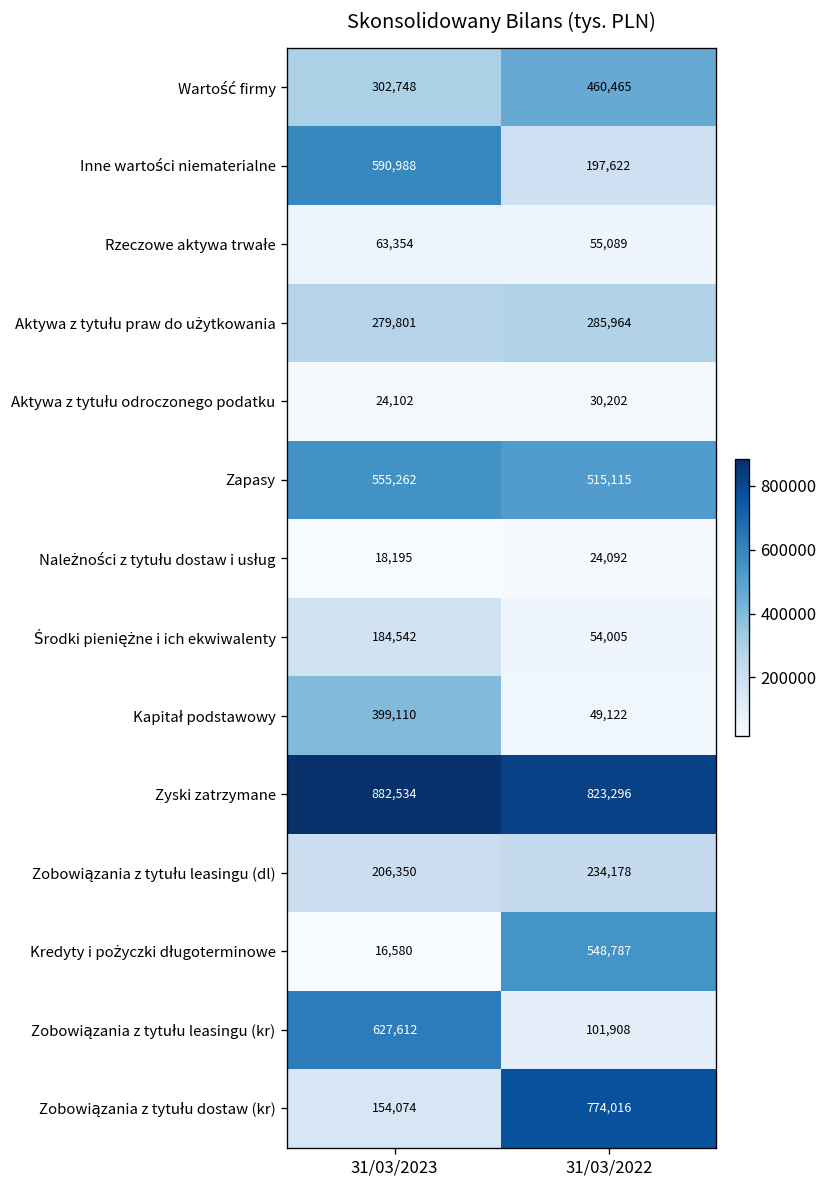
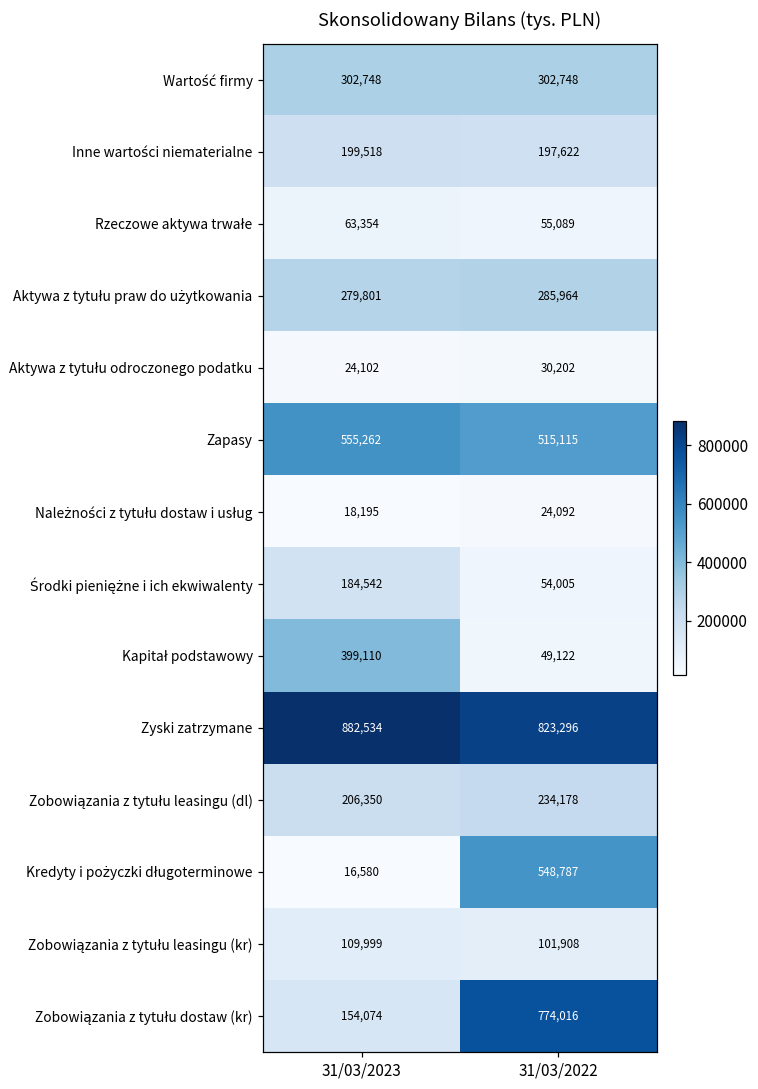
Wartość firmy, 31/03/2022: 460,465 -> 302,748
Inne wartości niematerialne, 31/03/2023: 590,988 -> 199,518
Zobowiązania z tytułu leasingu (kr), 31/03/2023: 627,612 -> 109,999
